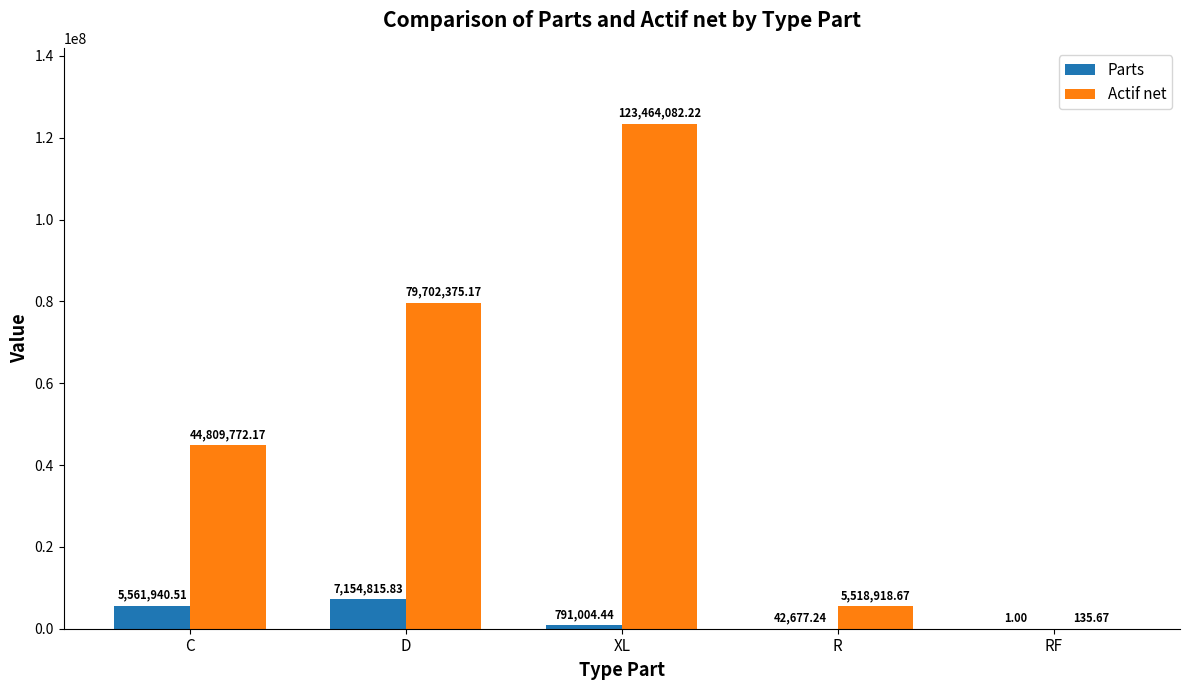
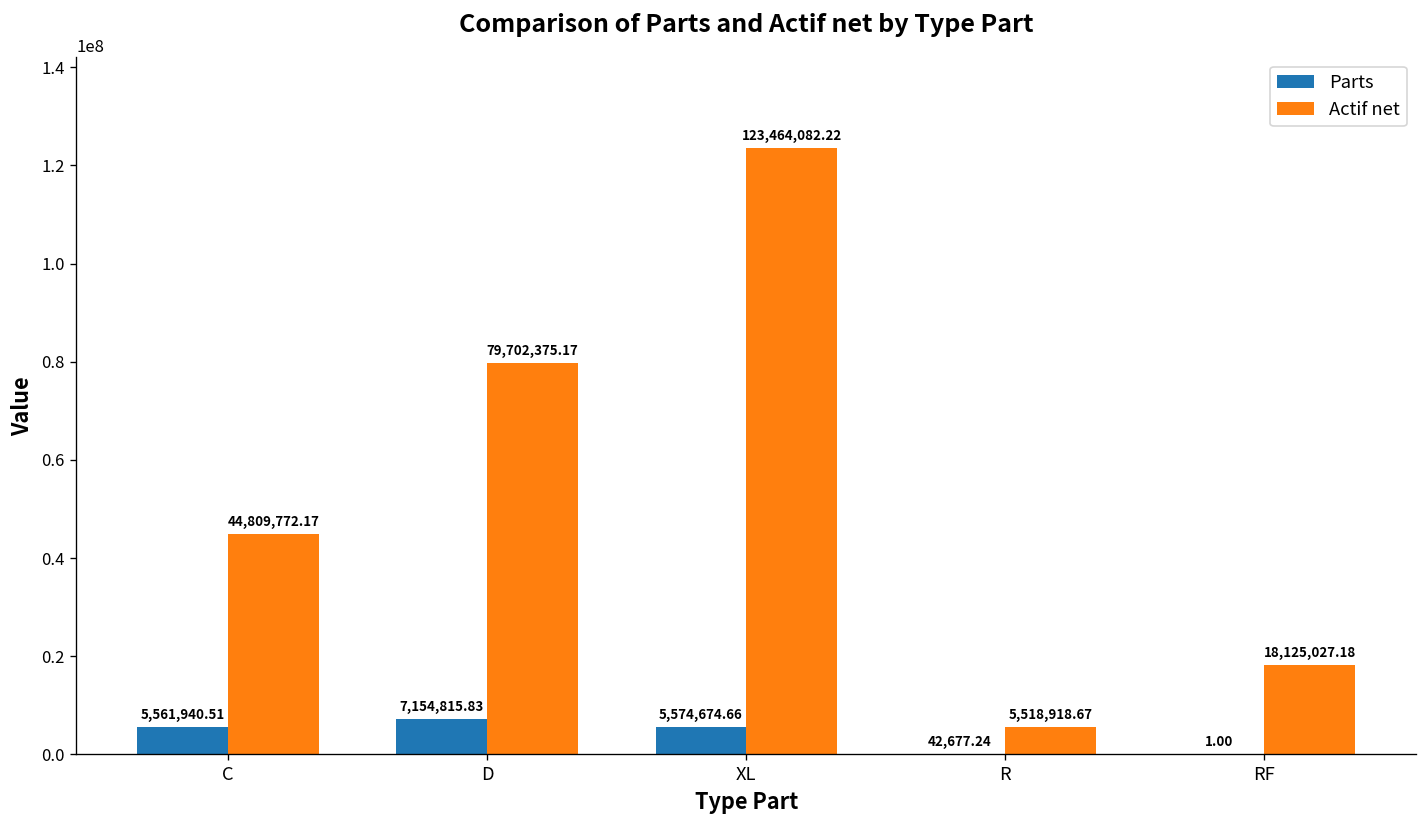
Parts, XL: 791,004.44 -> 5,574,674.66
Actif net, RF: 135.67 -> 18,125,027.18
